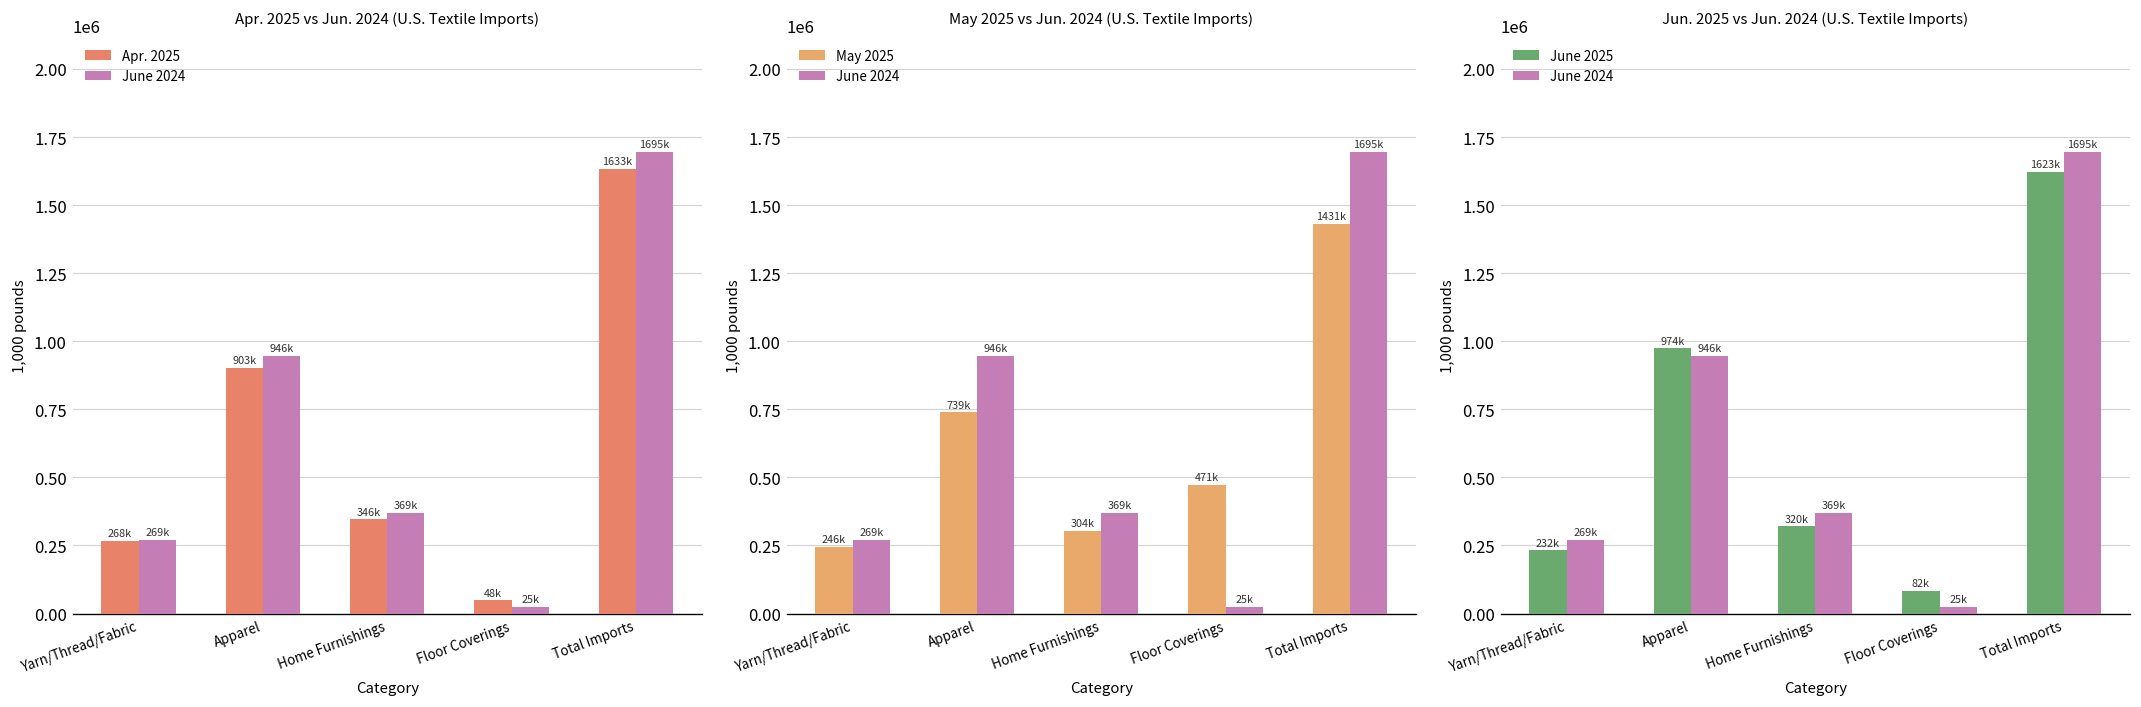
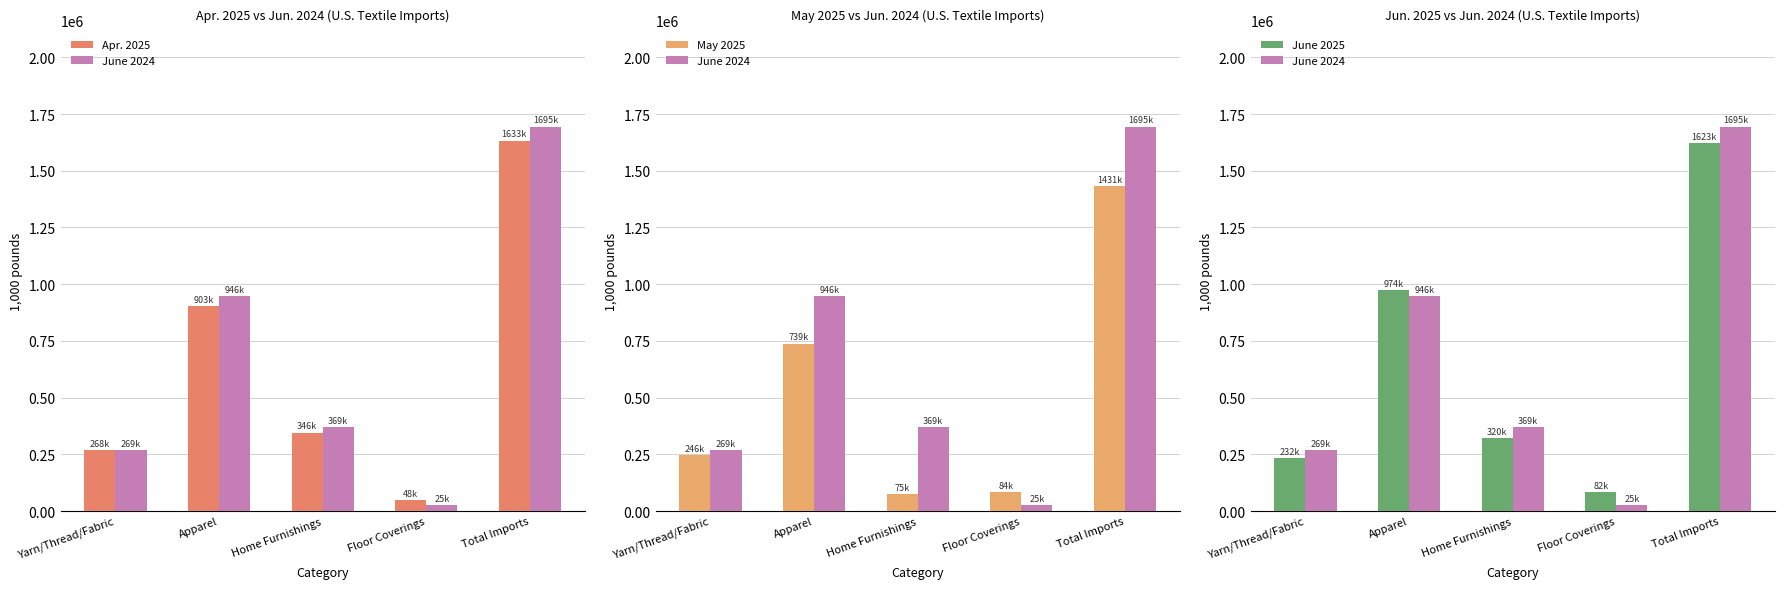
May 2025 vs Jun. 2024 (U.S. Textile Imports), May 2025, Home Furnishings: 304k -> 75k
May 2025 vs Jun. 2024 (U.S. Textile Imports), May 2025, Floor Coverings: 471k -> 84k
